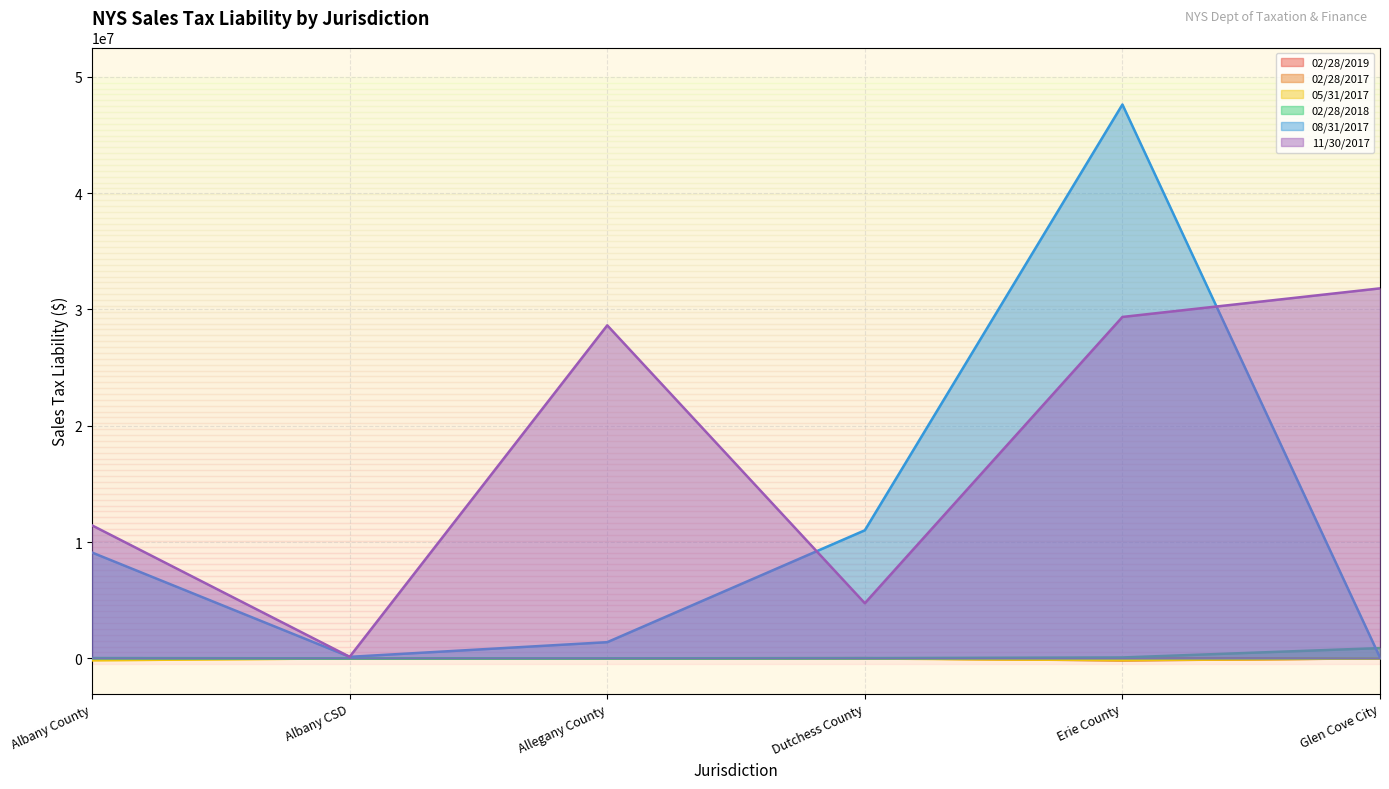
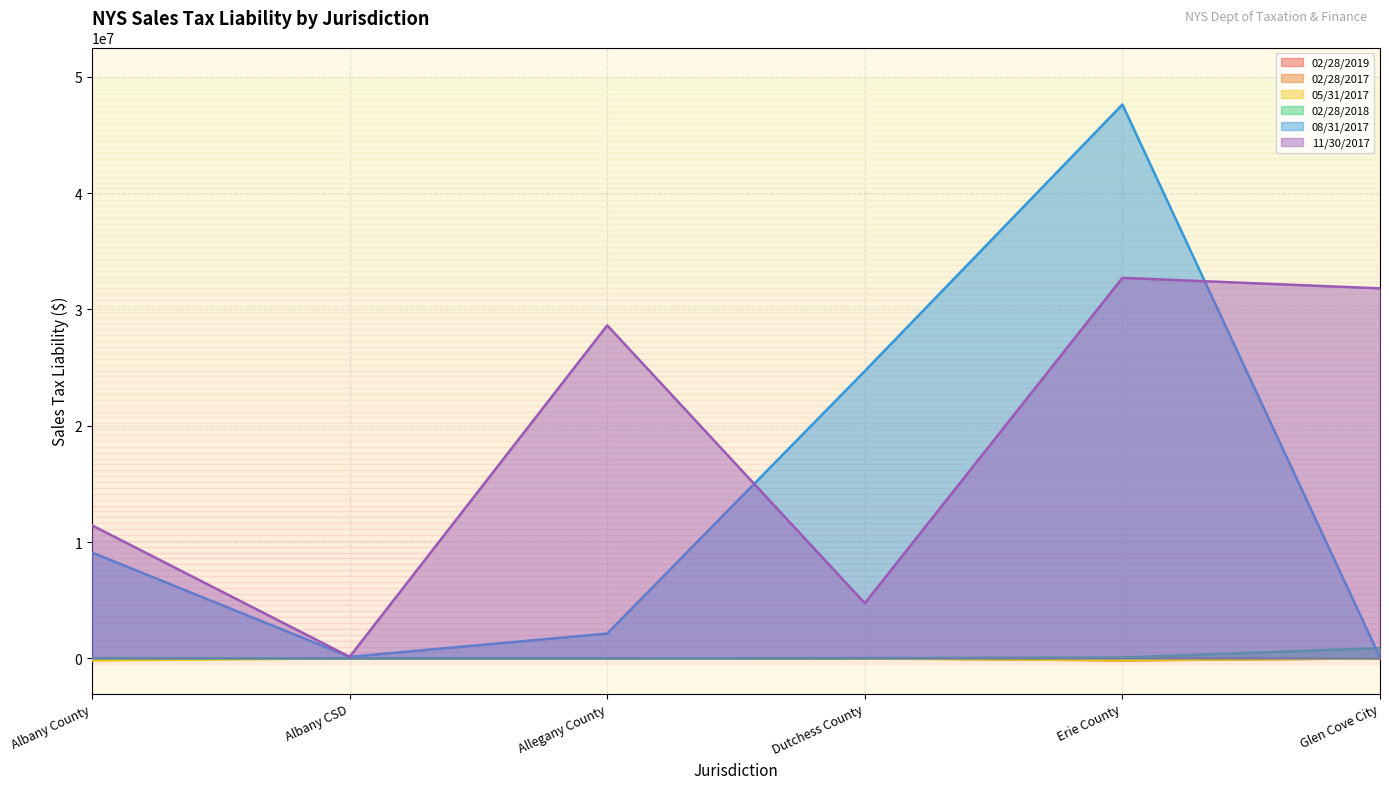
08/31/2017, Allegany County: 1400000 -> 2100000
08/31/2017, Dutchess County: 11000000 -> 24700000
11/30/2017, Erie County: 29400000 -> 32700000
